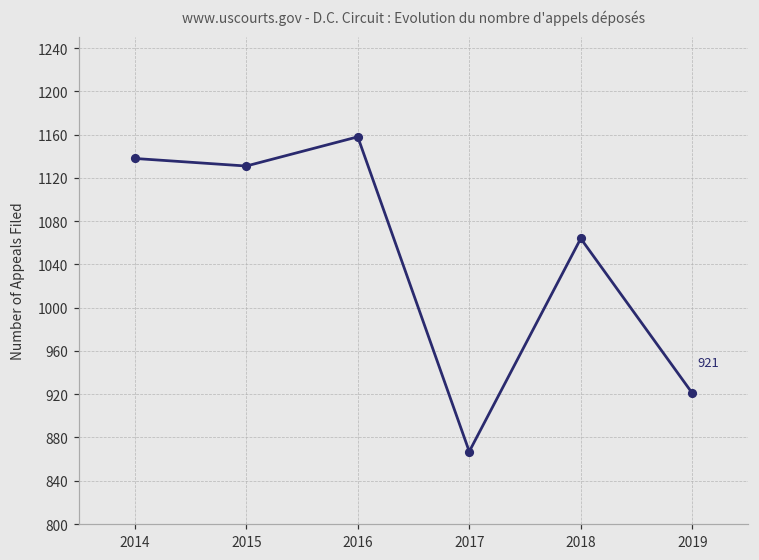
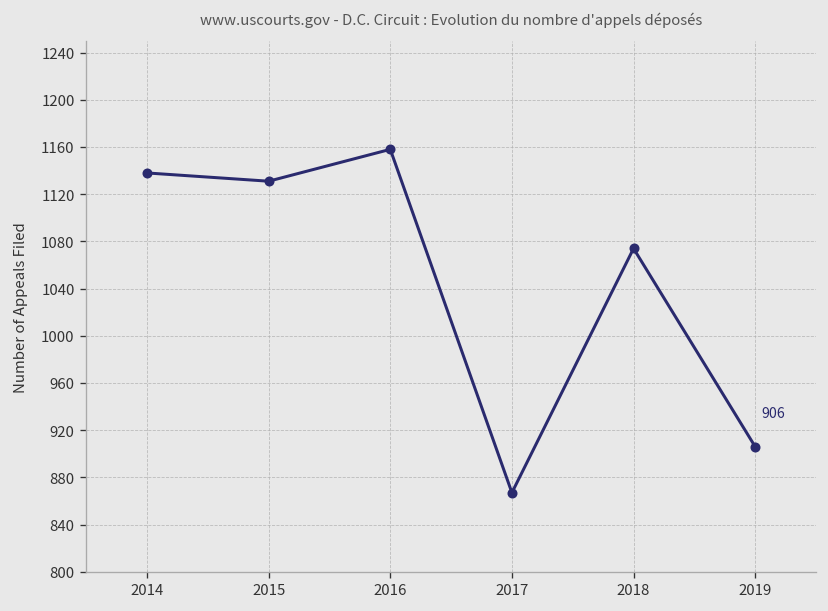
2018: 1060 -> 1070
2019: 921 -> 906
